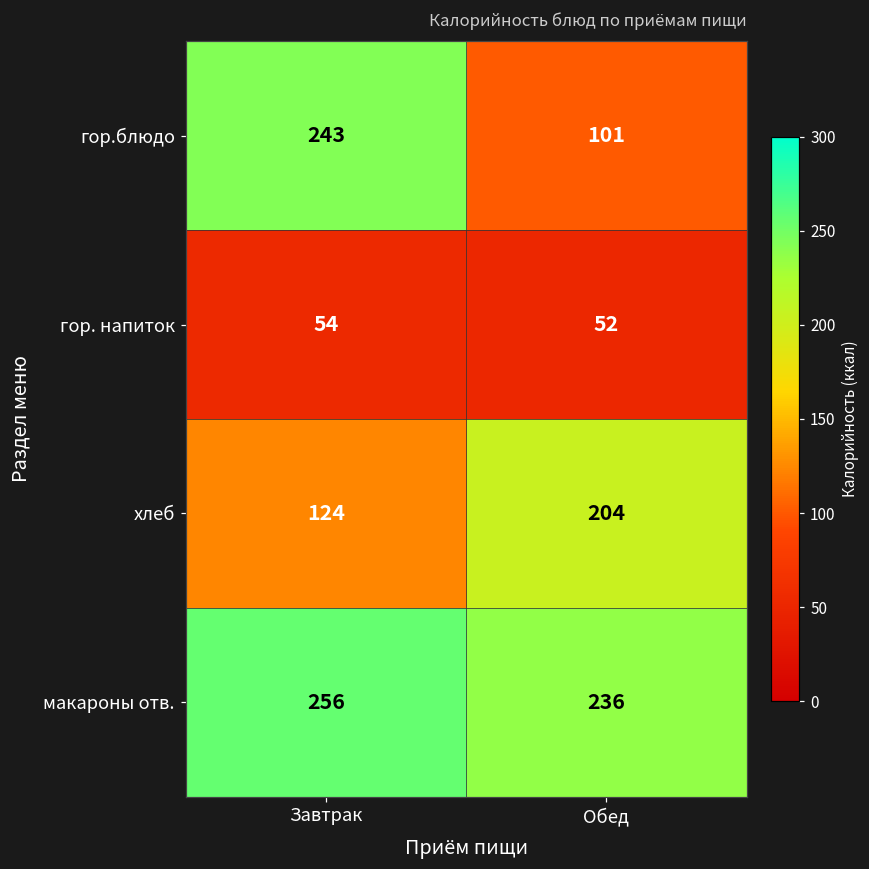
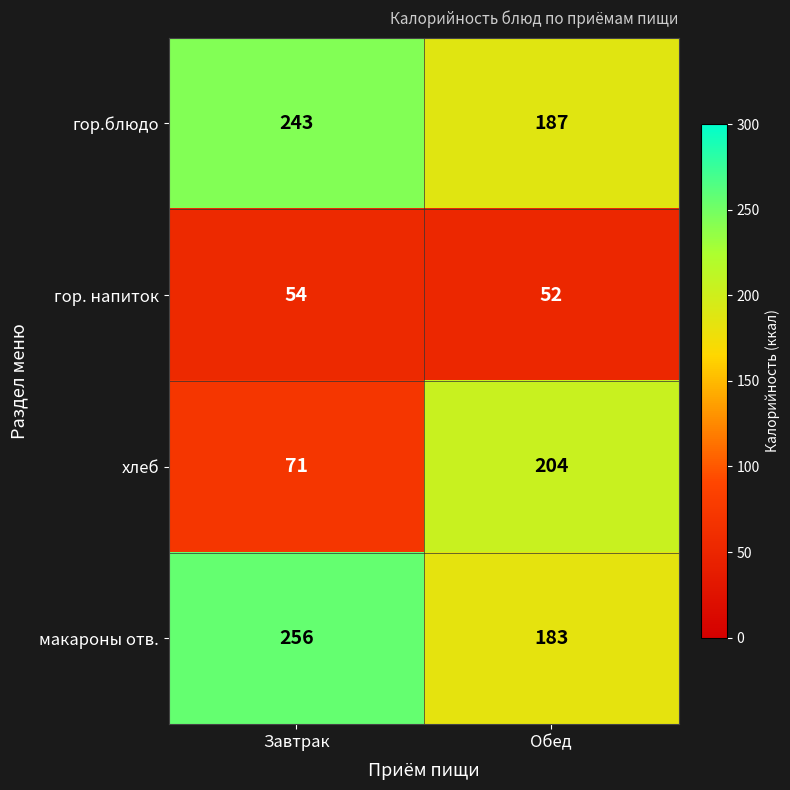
гор.блюдо, Обед: 101 -> 187
хлеб, Завтрак: 124 -> 71
макароны отв., Обед: 236 -> 183
